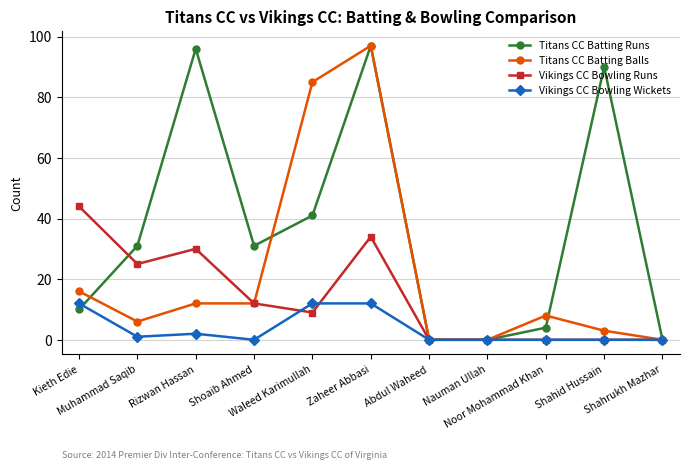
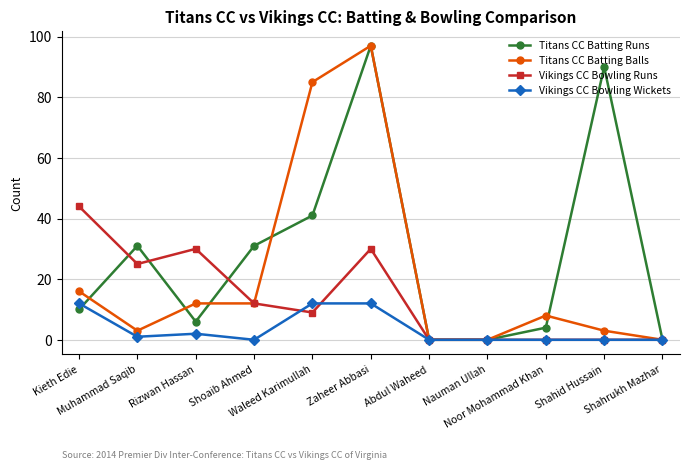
Titans CC Batting Balls, Muhammad Saqib: 6 -> 3
Titans CC Batting Runs, Rizwan Hassan: 96 -> 6
Vikings CC Bowling Runs, Zaheer Abbasi: 34 -> 30
